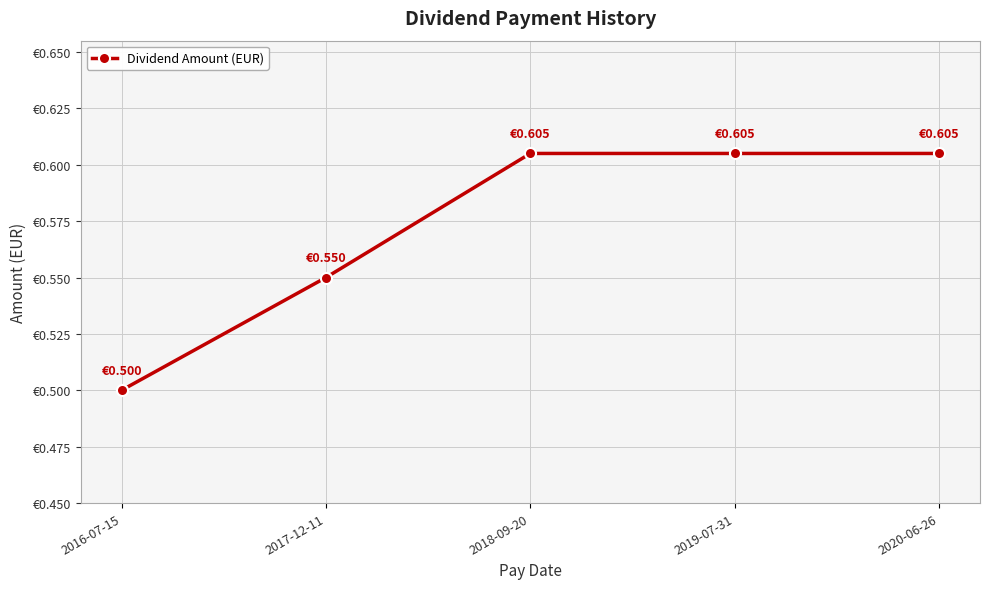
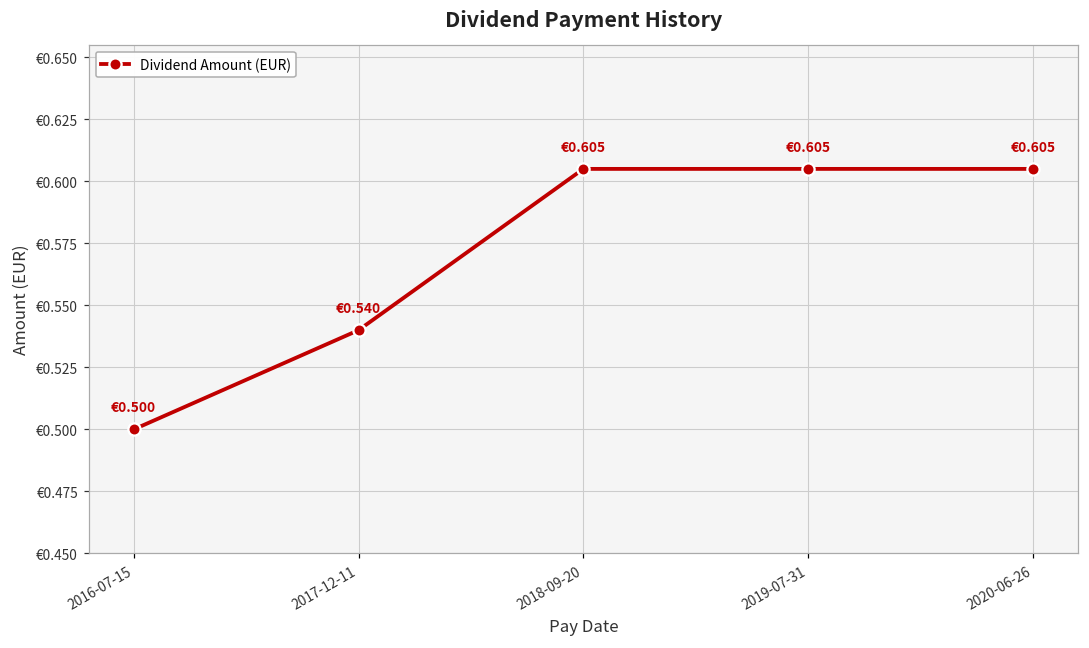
2017-12-11: €0.550 -> €0.540
